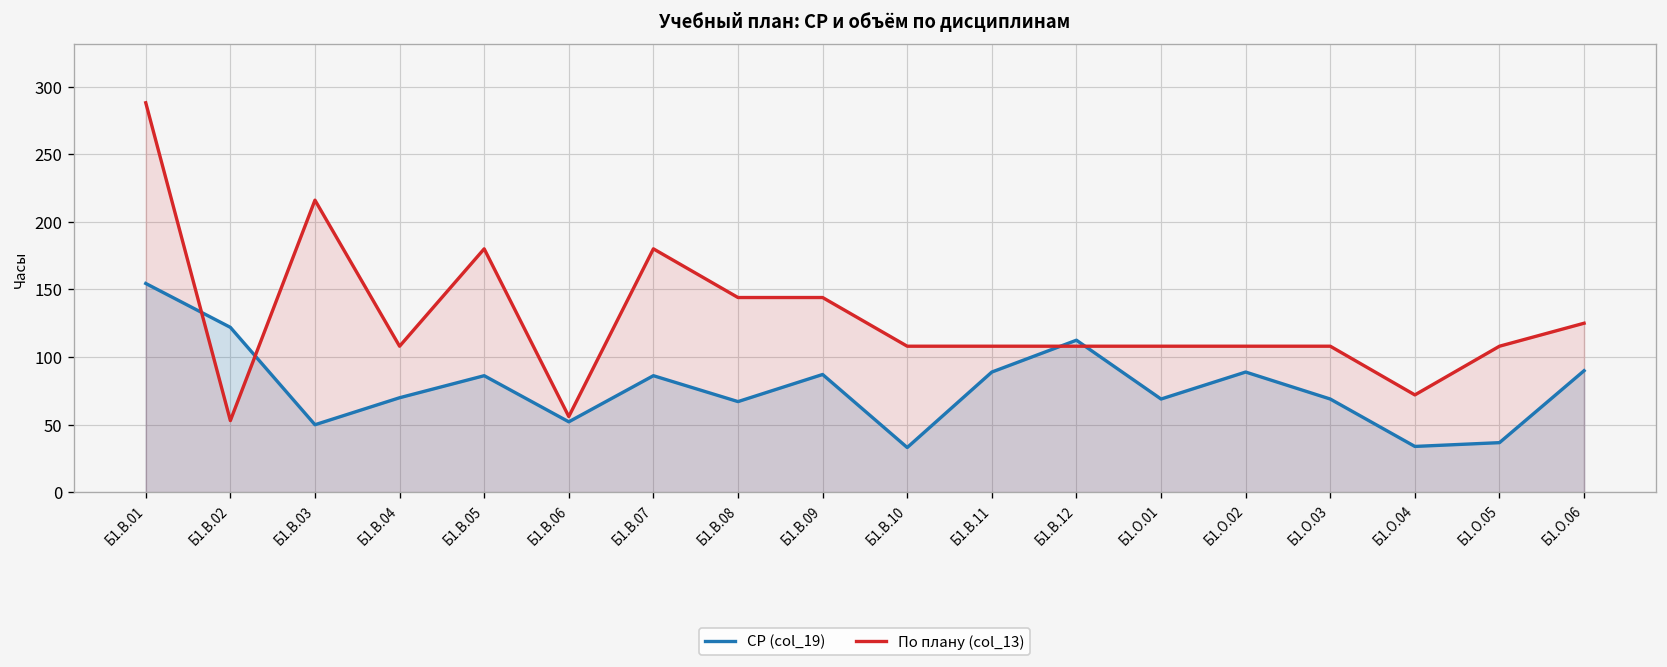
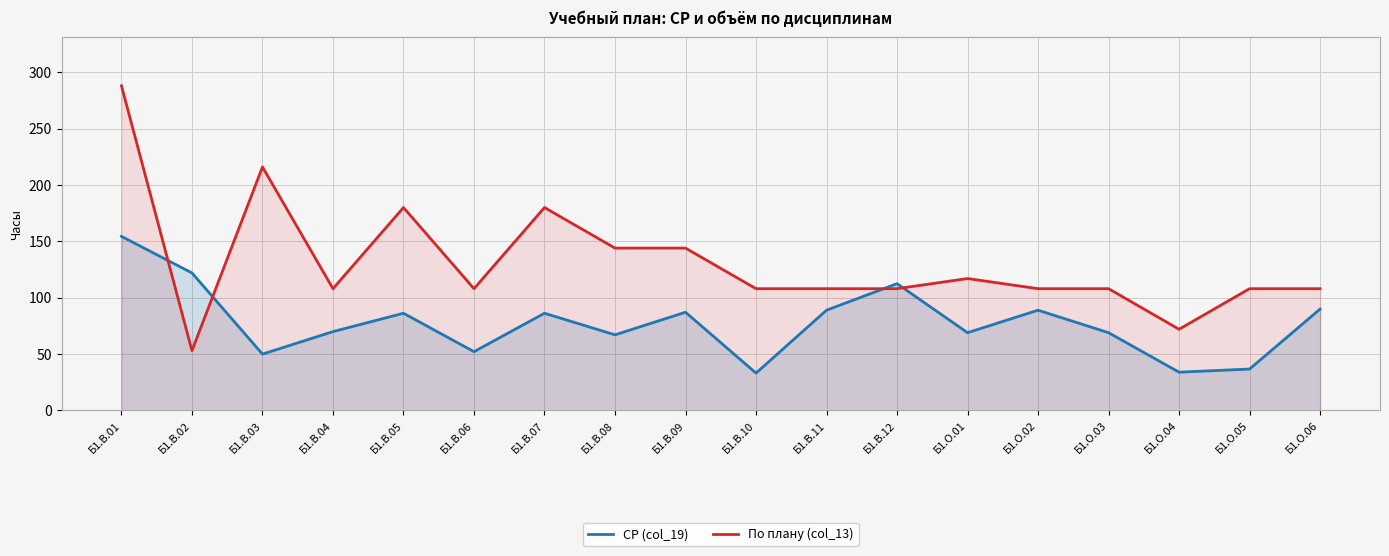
По плану (col_13), Б1.В.06: 56 -> 108
По плану (col_13), Б1.О.01: 108 -> 117
По плану (col_13), Б1.О.06: 125 -> 108
